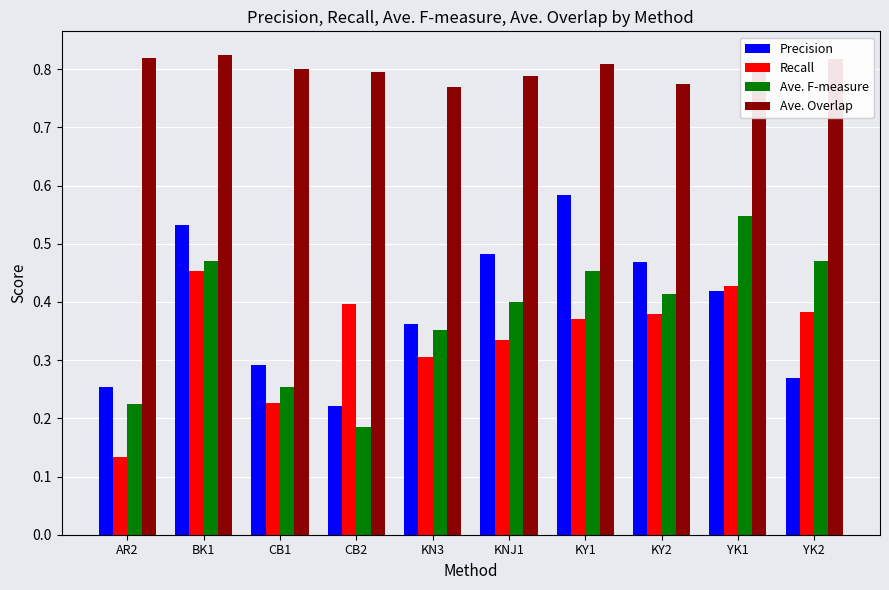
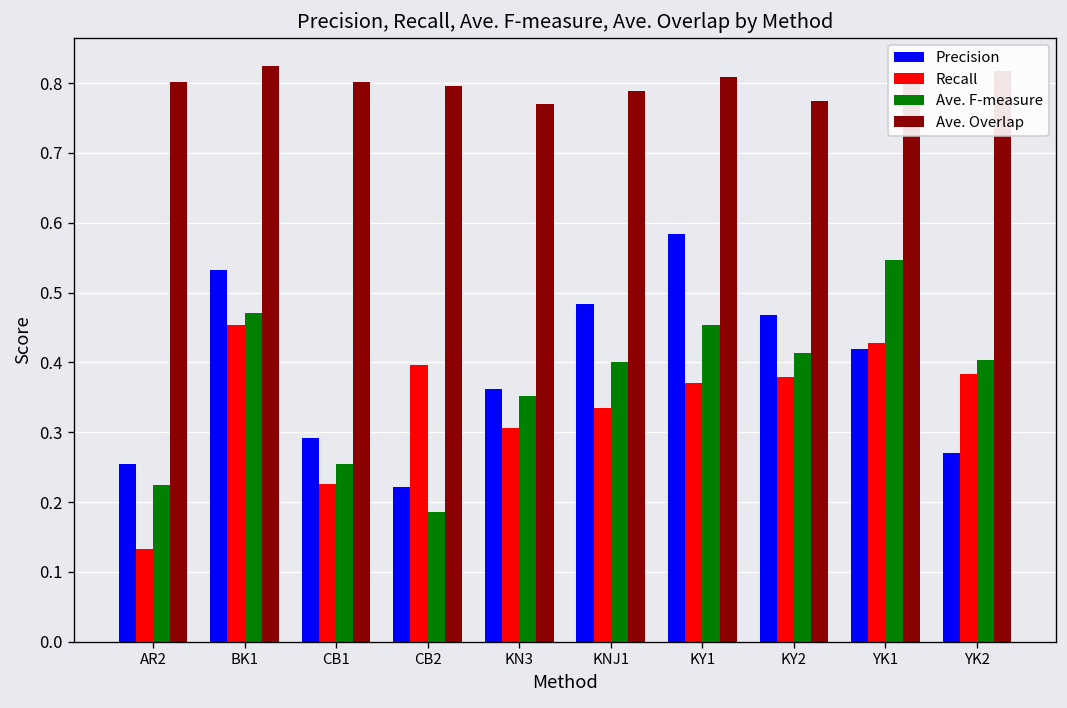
Ave. Overlap, AR2: 0.82 -> 0.80
Ave. F-measure, YK2: 0.47 -> 0.40
